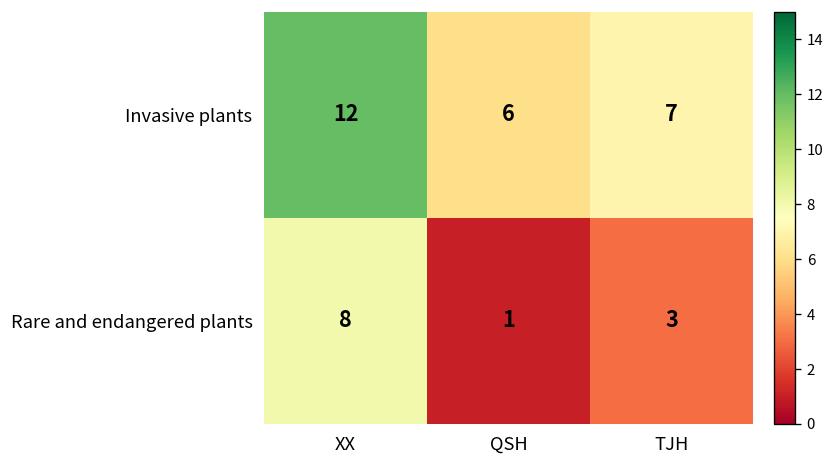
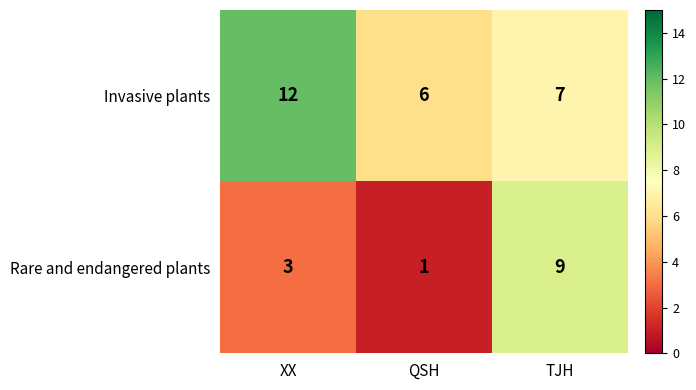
Rare and endangered plants, XX: 8 -> 3
Rare and endangered plants, TJH: 3 -> 9
